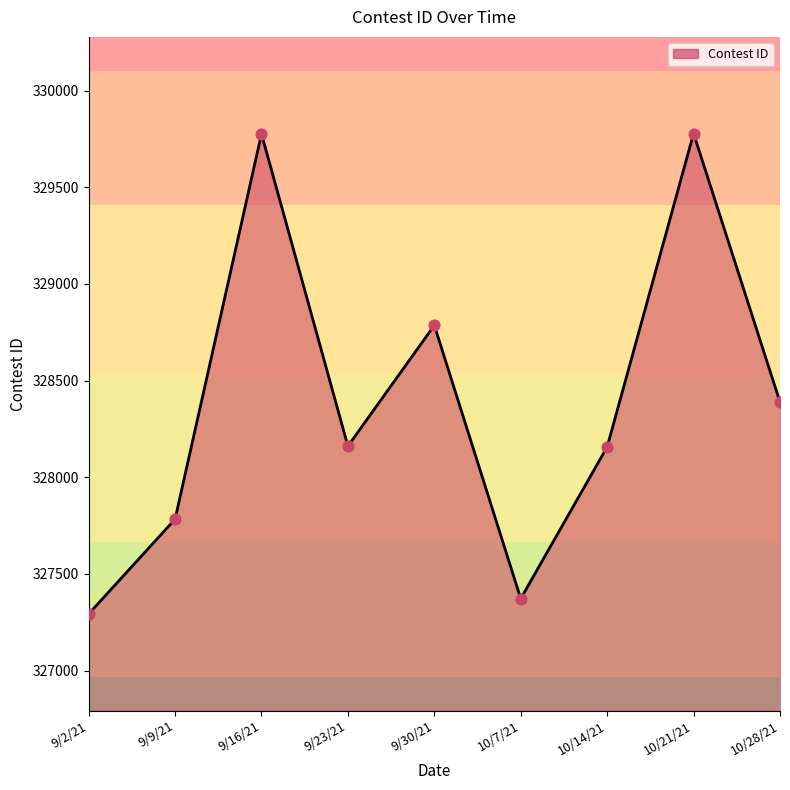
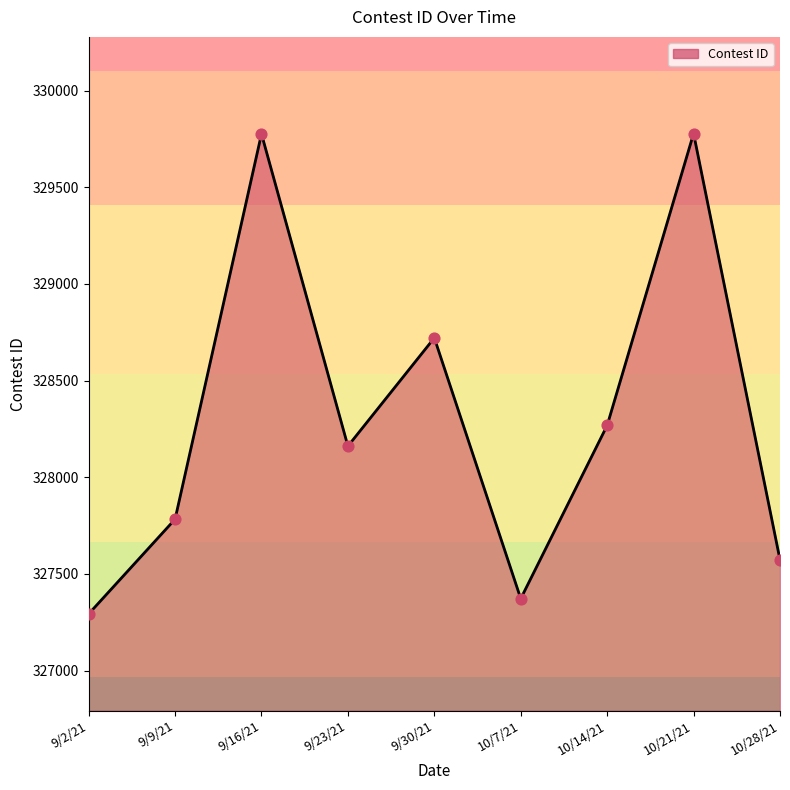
9/30/21: 328790 -> 328720
10/14/21: 328160 -> 328270
10/28/21: 328390 -> 327570
